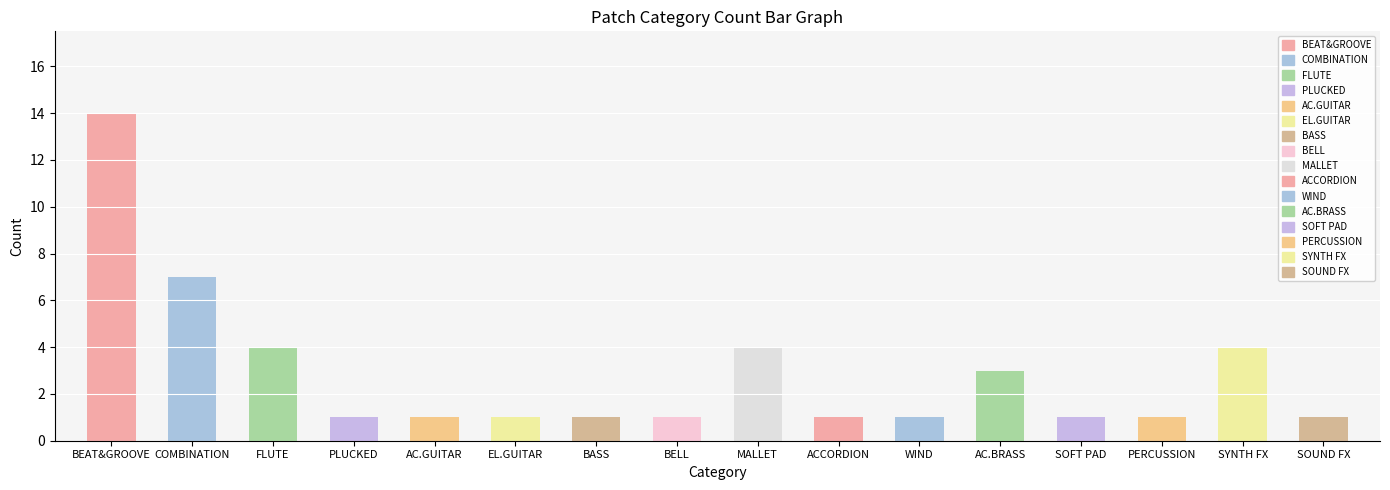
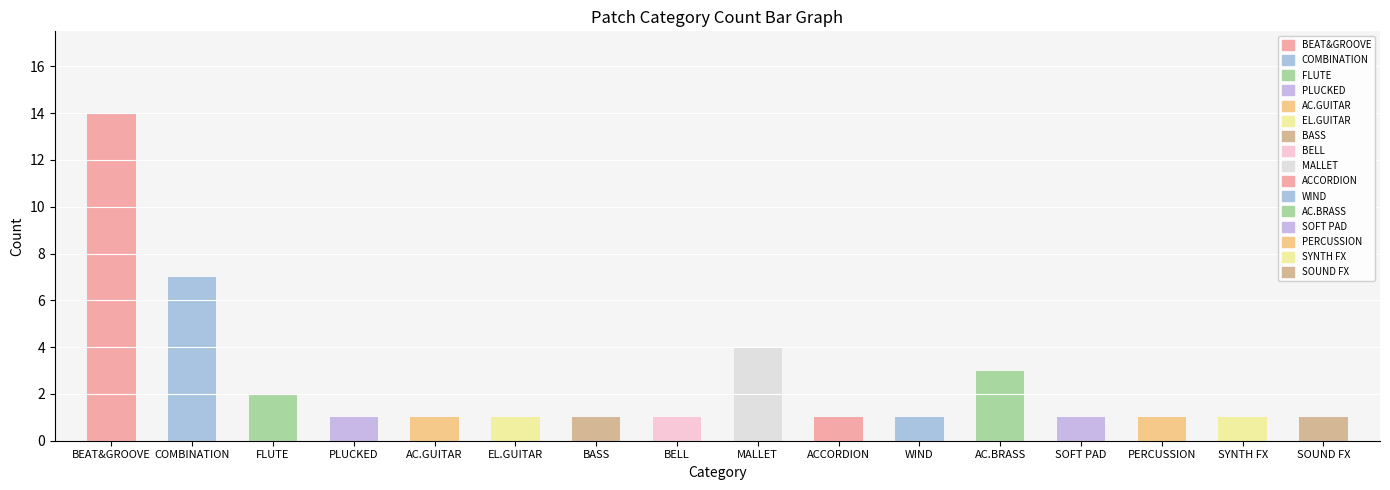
FLUTE: 4 -> 2
SYNTH FX: 4 -> 1
